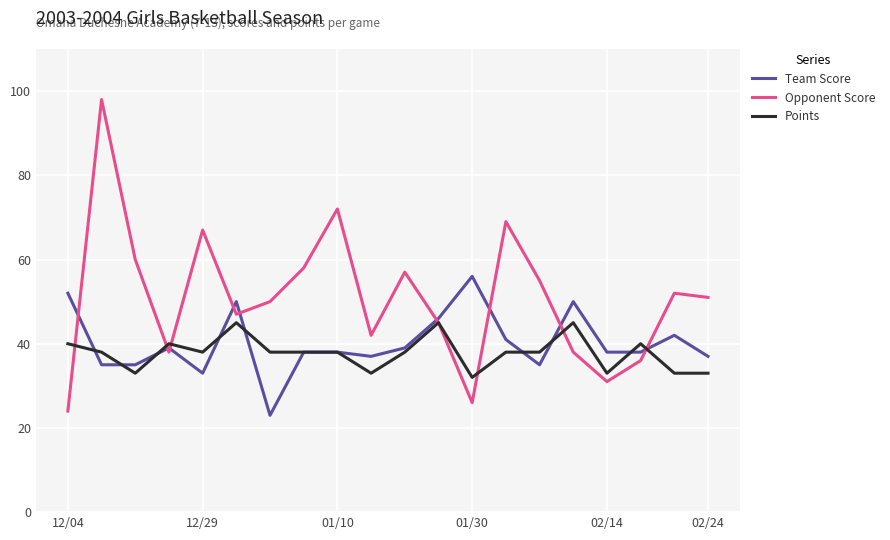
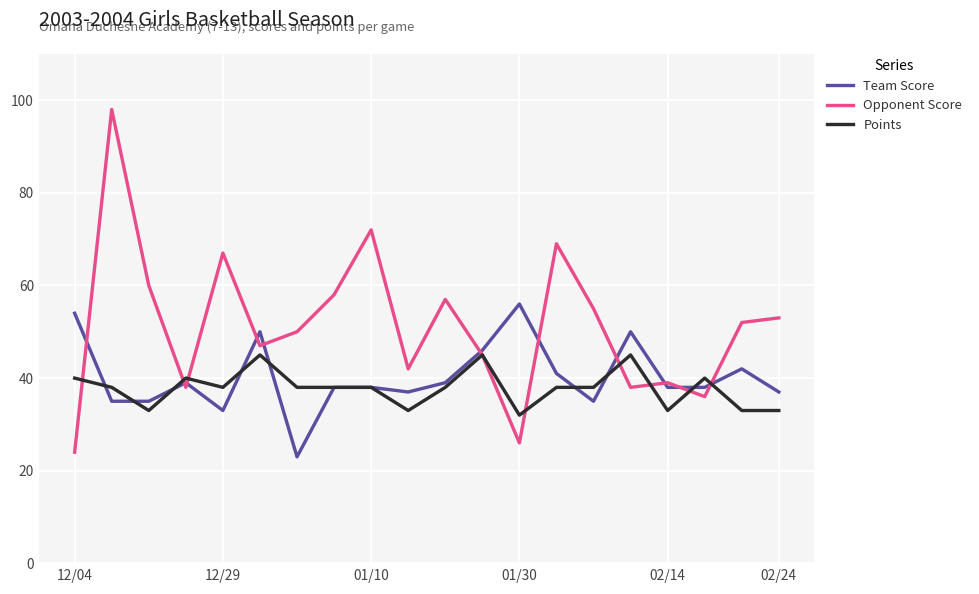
Team Score, 12/04: 52 -> 54
Opponent Score, 02/14: 31 -> 39
Opponent Score, 02/24: 51 -> 53
